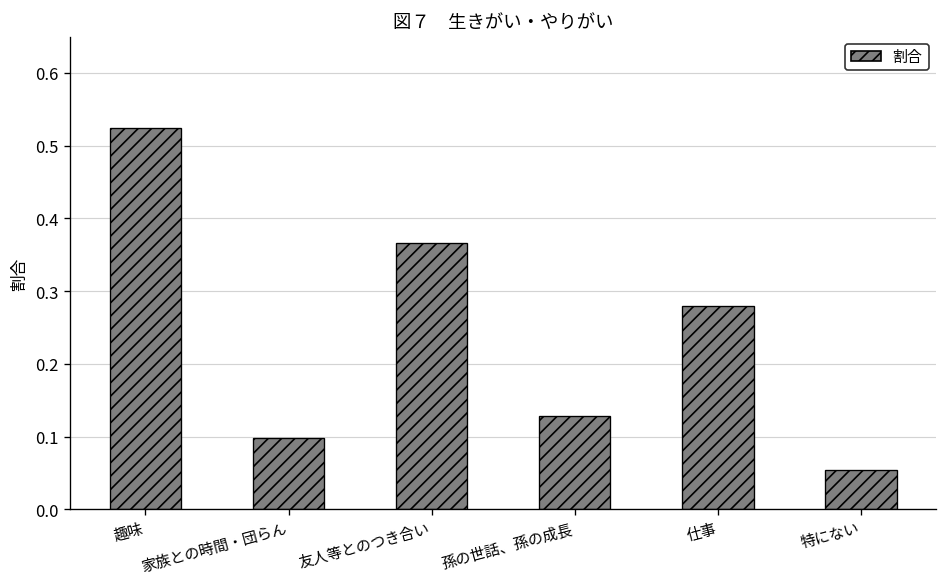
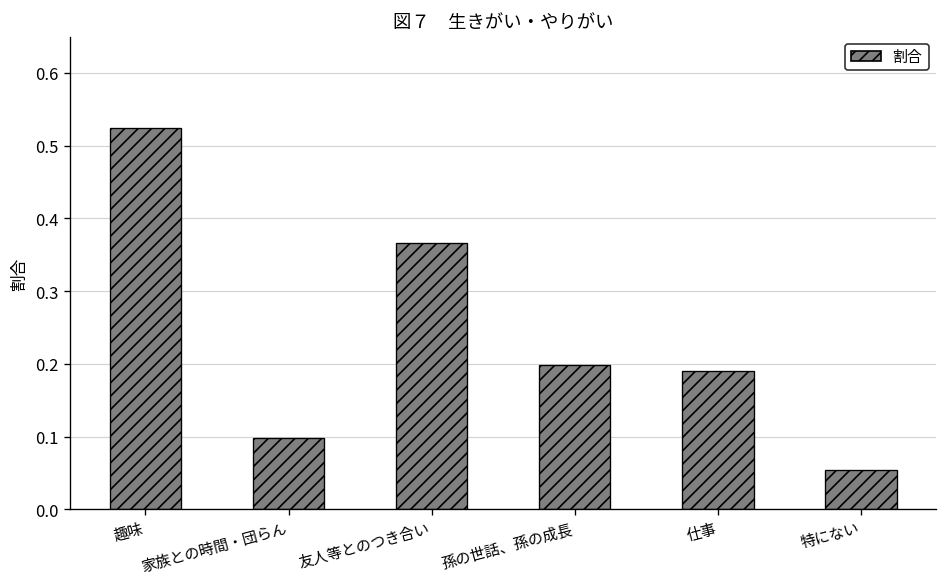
孫の世話、孫の成長: 0.13 -> 0.20
仕事: 0.28 -> 0.19
